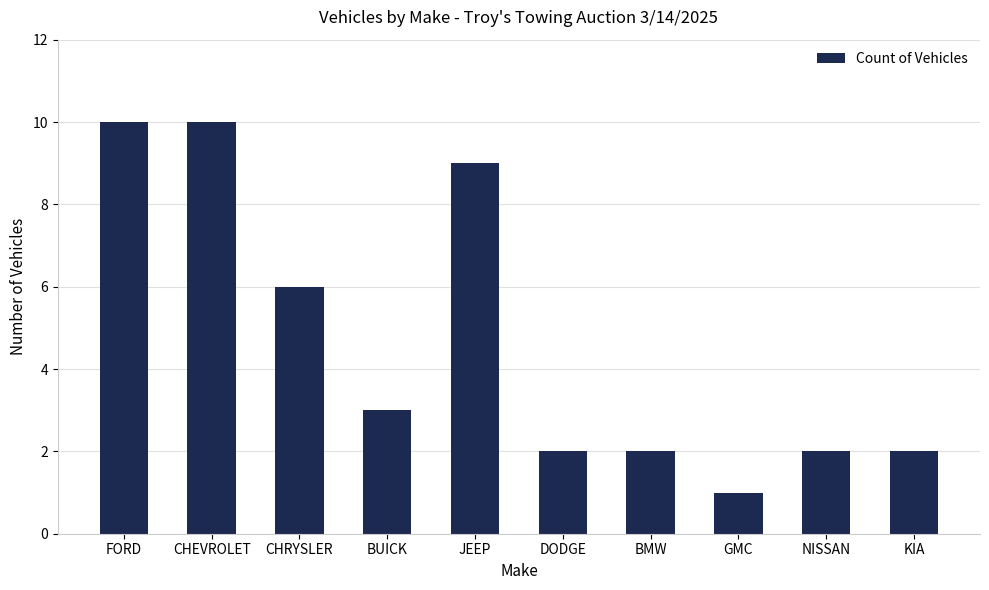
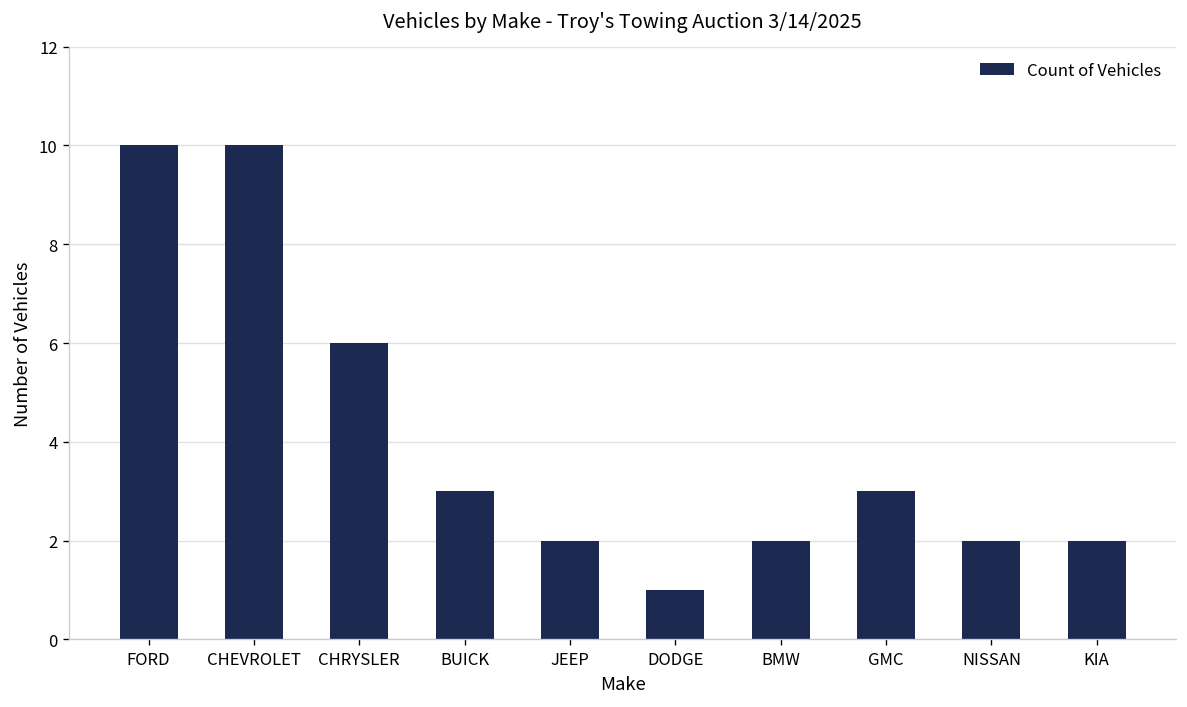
JEEP: 9 -> 2
DODGE: 2 -> 1
GMC: 1 -> 3
